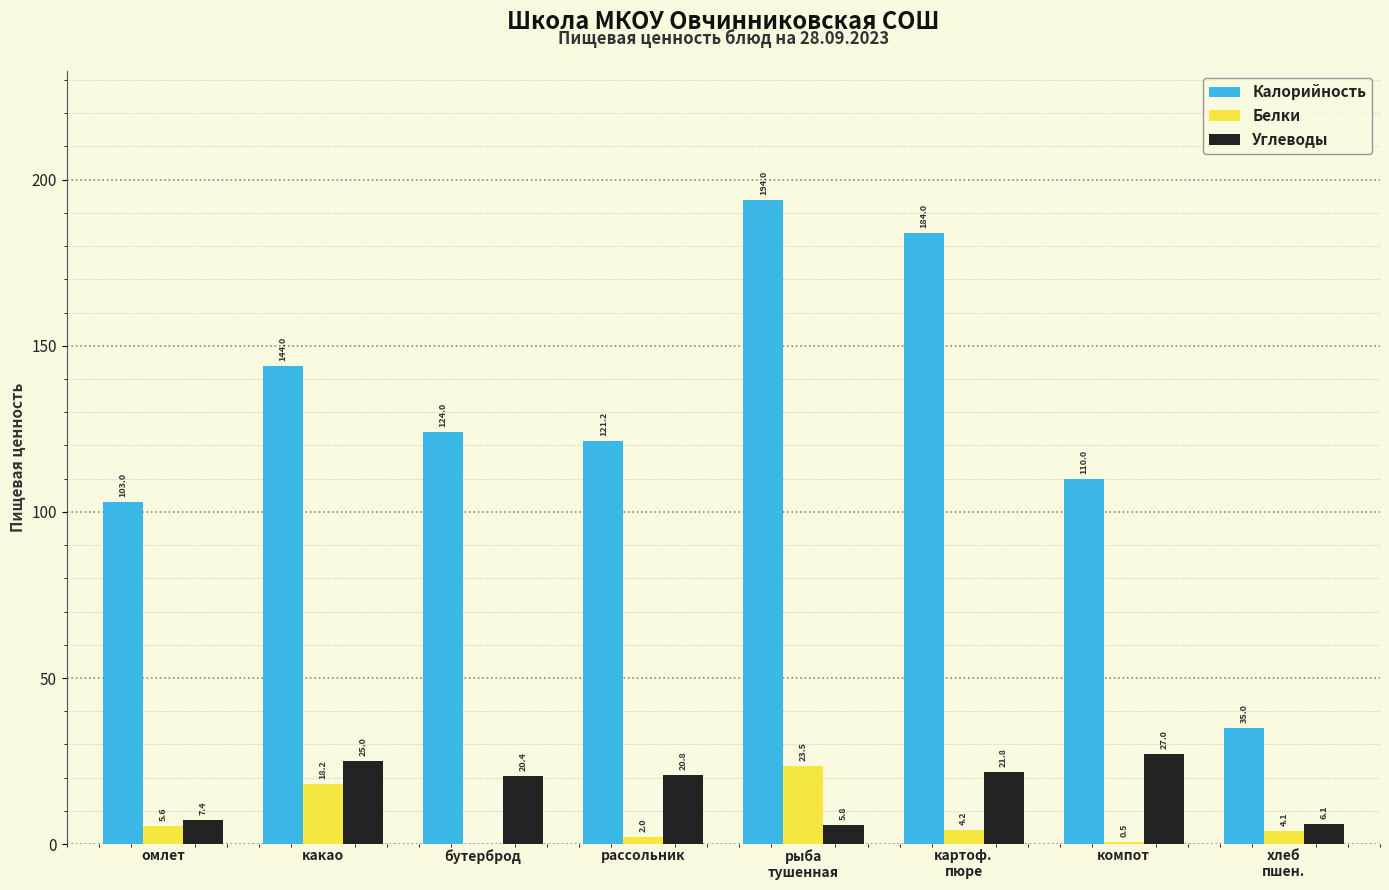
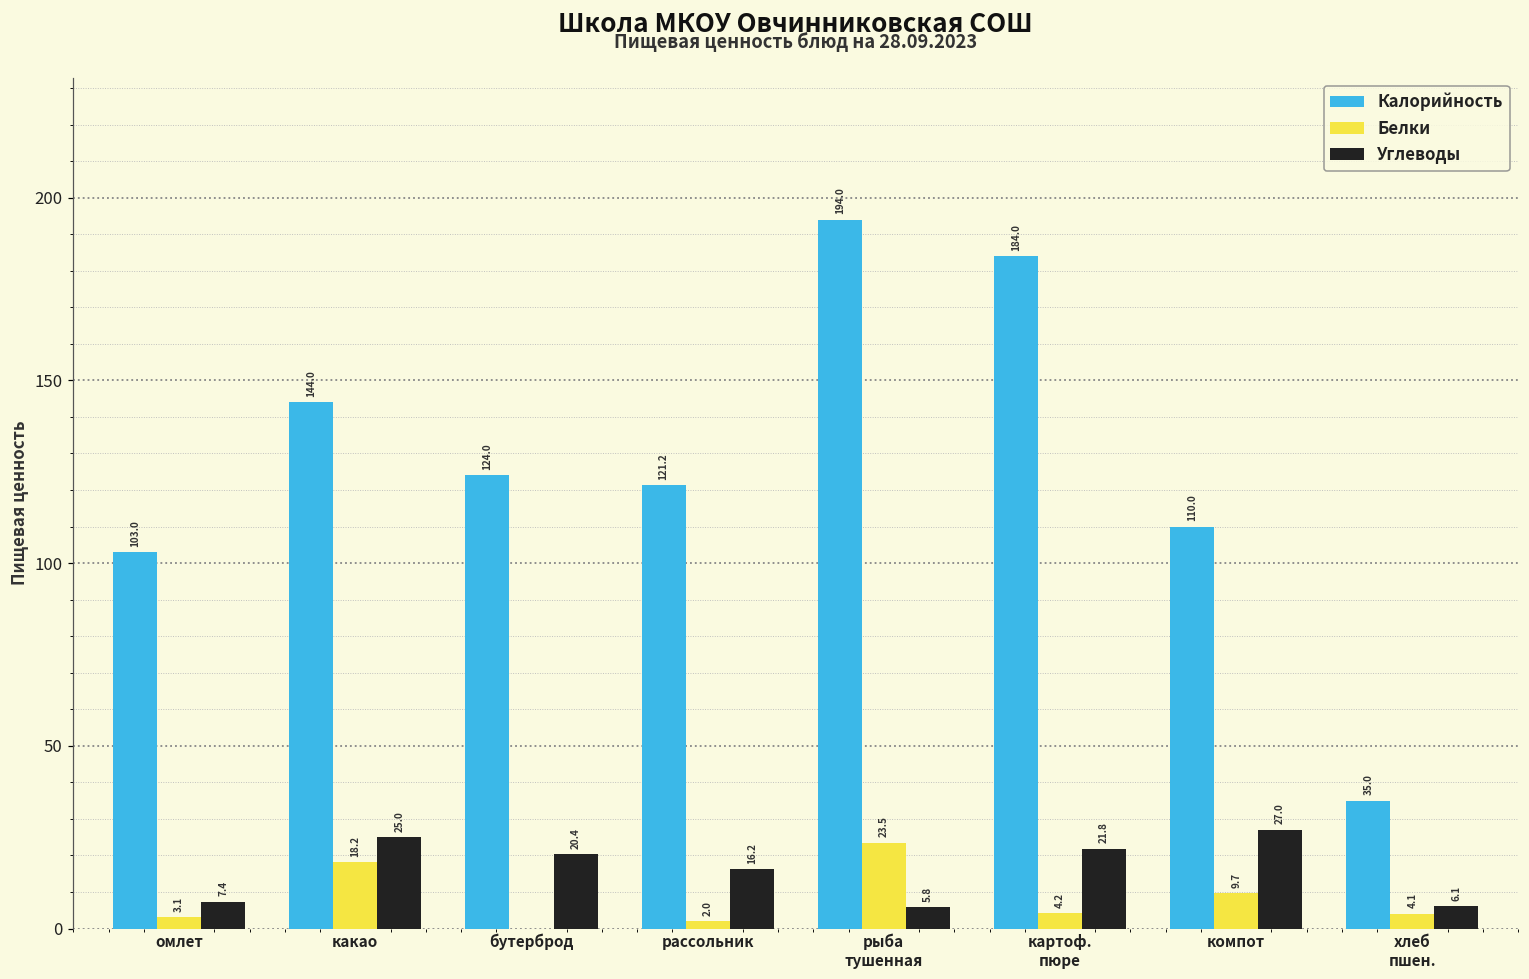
Белки, омлет: 5.6 -> 3.1
Углеводы, рассольник: 20.8 -> 16.2
Белки, компот: 0.5 -> 9.7
